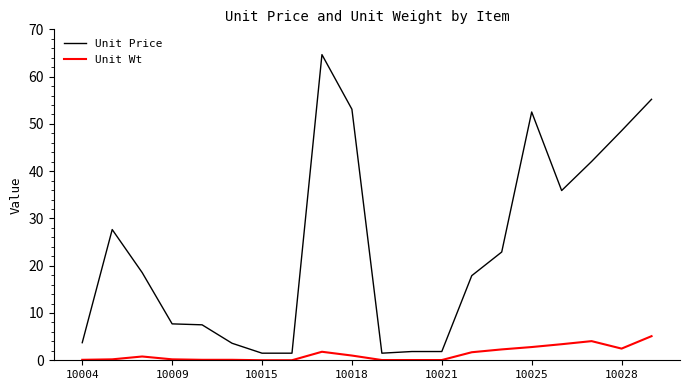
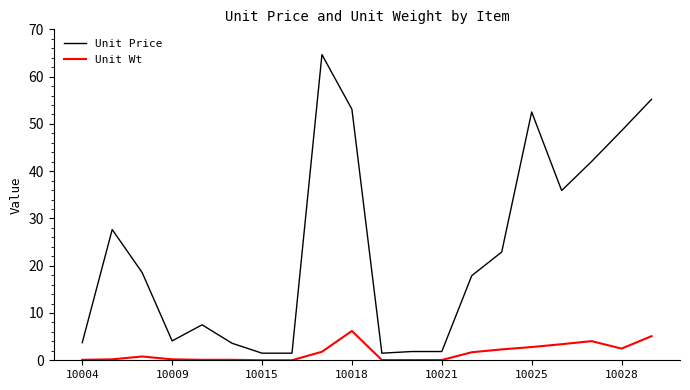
Unit Price, 10009: 8 -> 4
Unit Wt, 10018: 1 -> 6
